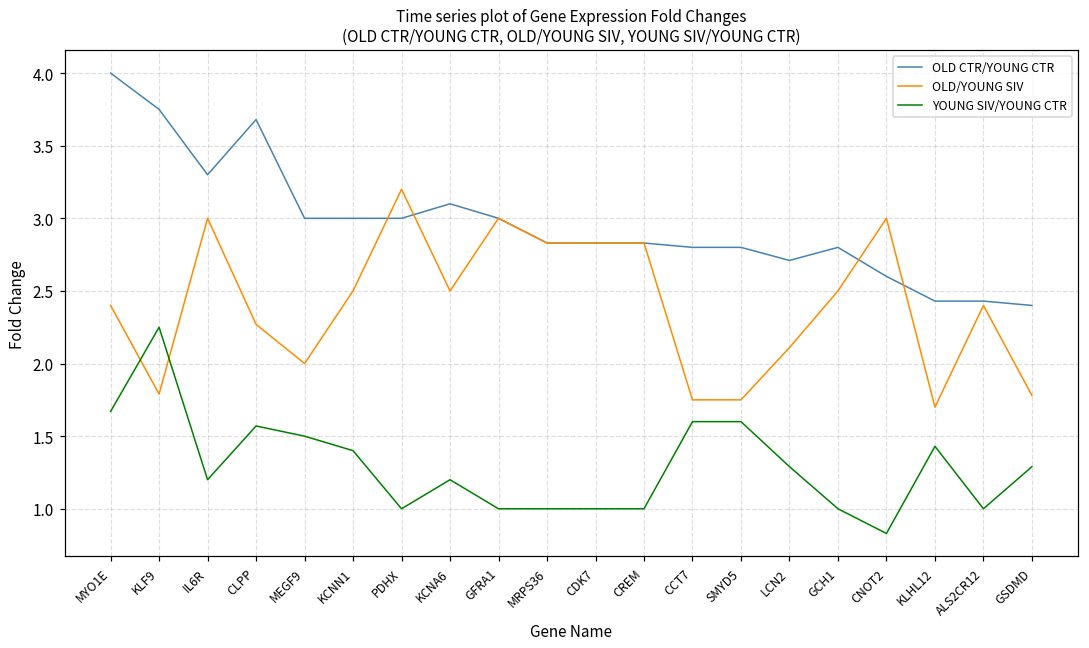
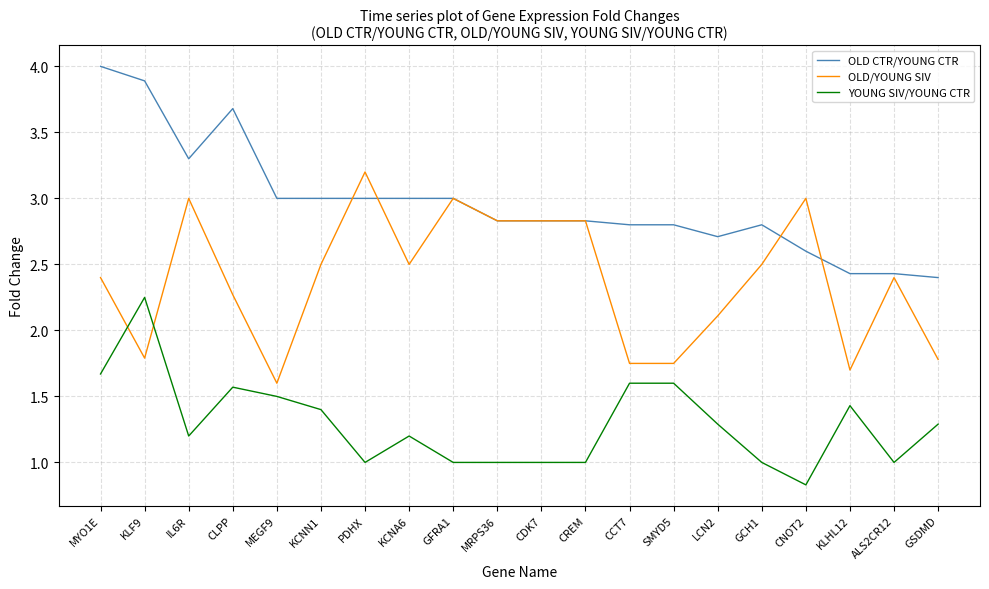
OLD CTR/YOUNG CTR, KLF9: 3.75 -> 3.89
OLD/YOUNG SIV, MEGF9: 2.0 -> 1.6
OLD CTR/YOUNG CTR, KCNA6: 3.1 -> 3.0
